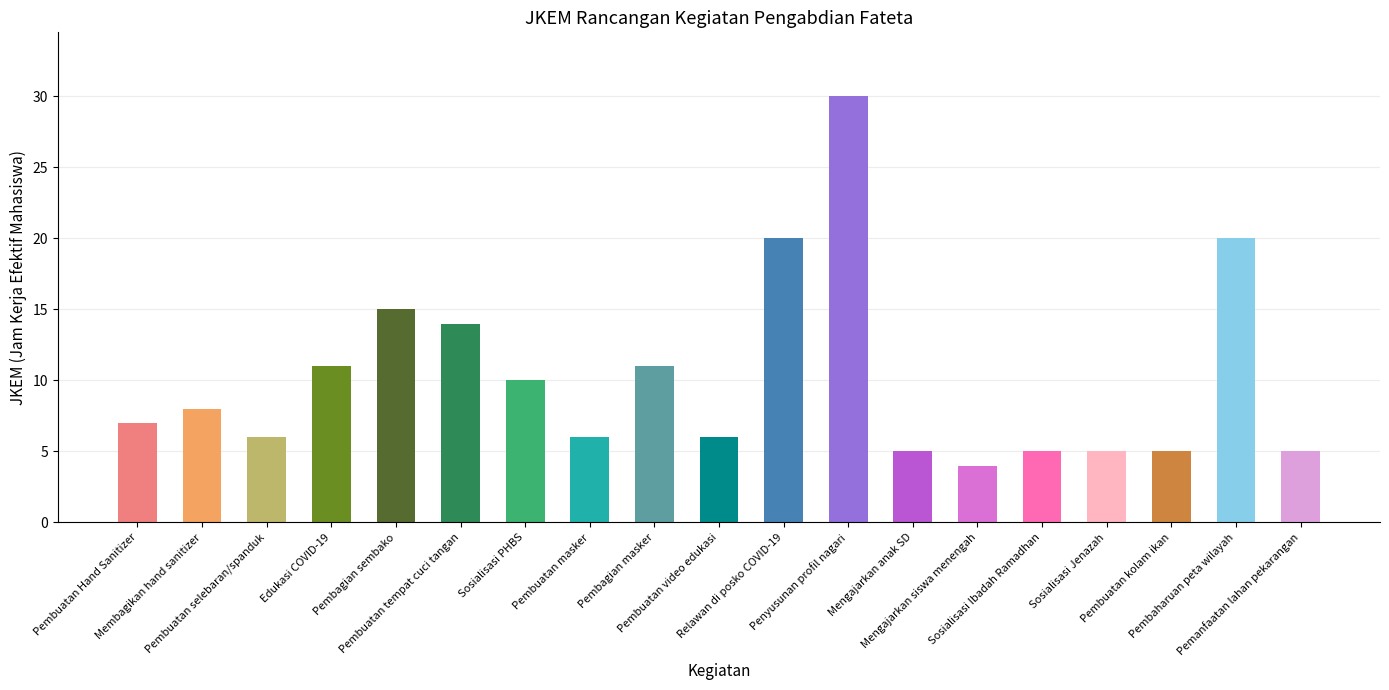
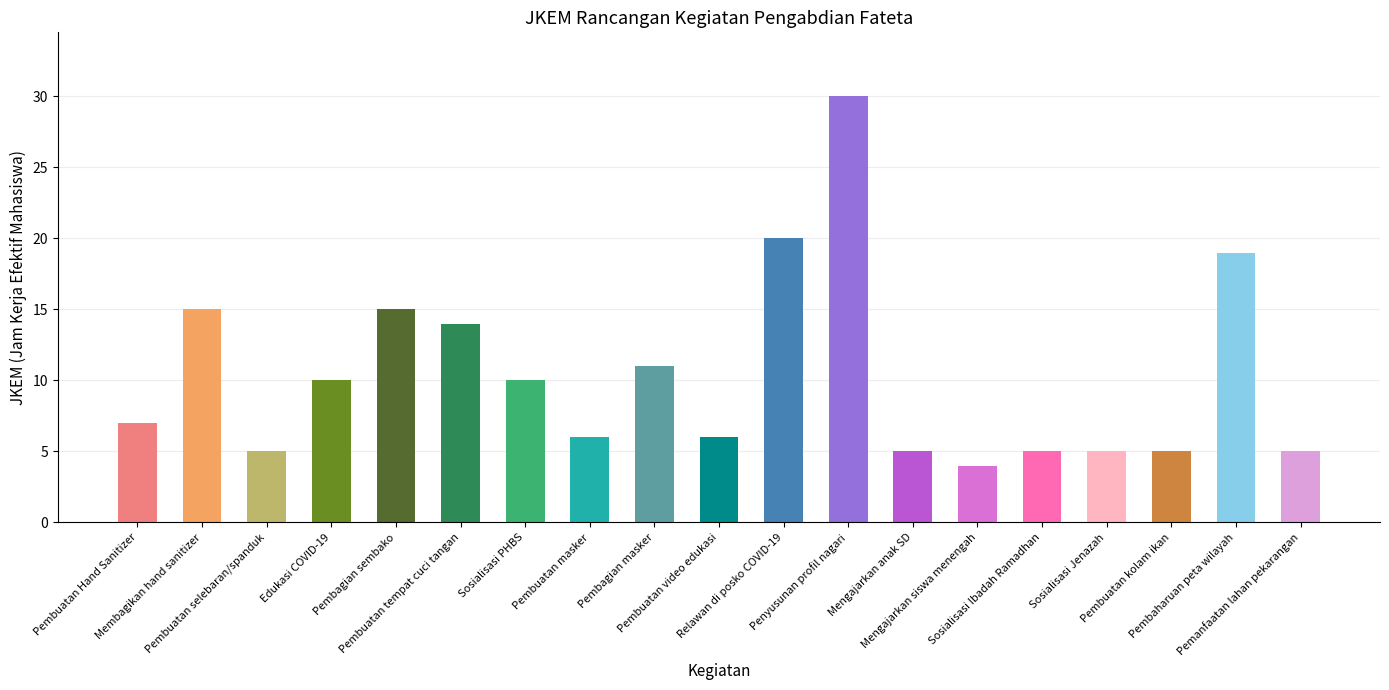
Membagikan hand sanitizer: 8 -> 15
Pembuatan selebaran/spanduk: 6 -> 5
Edukasi COVID-19: 11 -> 10
Pembaharuan peta wilayah: 20 -> 19
